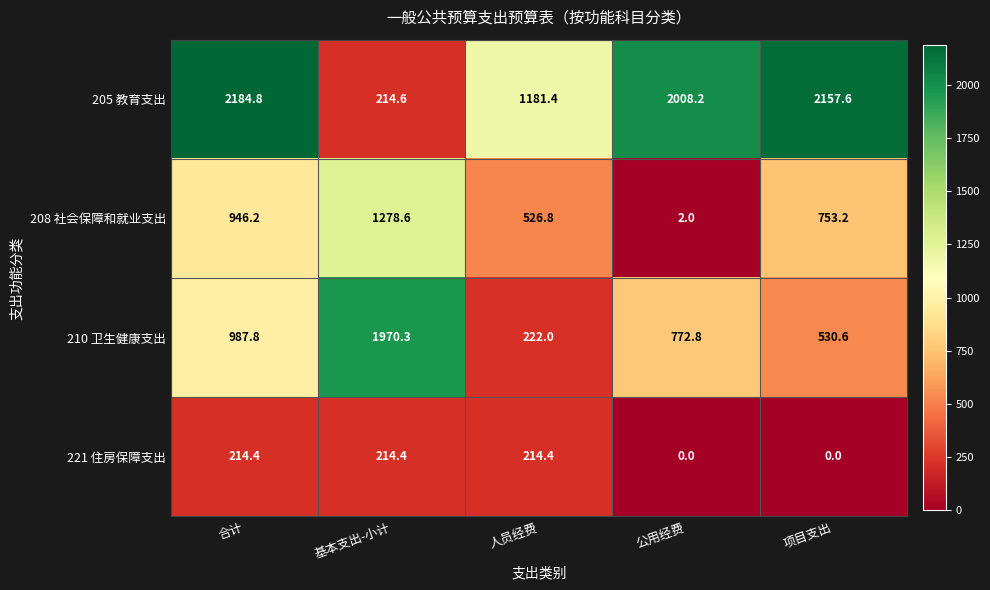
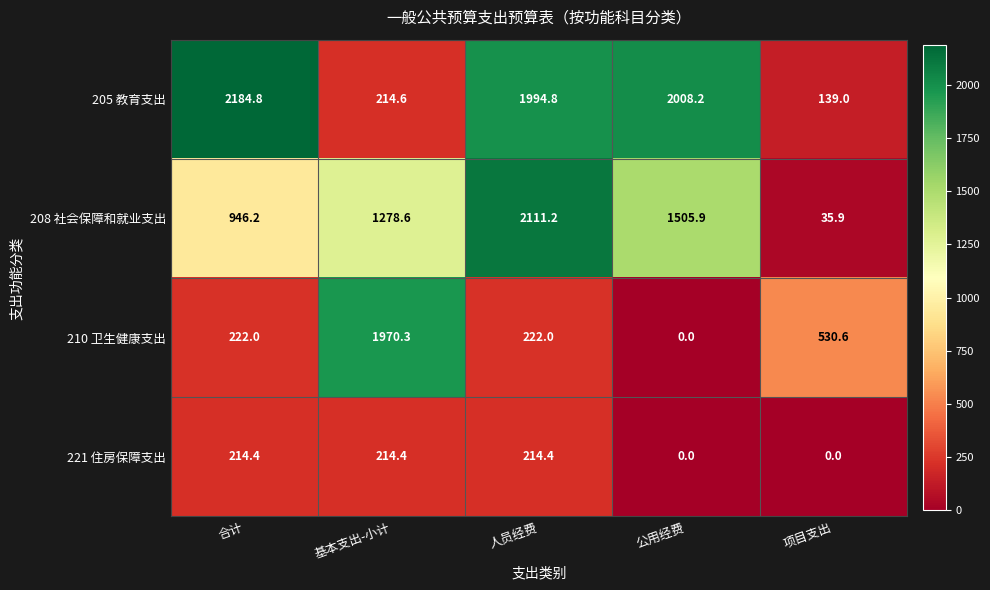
205 教育支出, 人员经费: 1181.4 -> 1994.8
205 教育支出, 项目支出: 2157.6 -> 139.0
208 社会保障和就业支出, 人员经费: 526.8 -> 2111.2
208 社会保障和就业支出, 公用经费: 2.0 -> 1505.9
208 社会保障和就业支出, 项目支出: 753.2 -> 35.9
210 卫生健康支出, 合计: 987.8 -> 222.0
210 卫生健康支出, 公用经费: 772.8 -> 0.0
